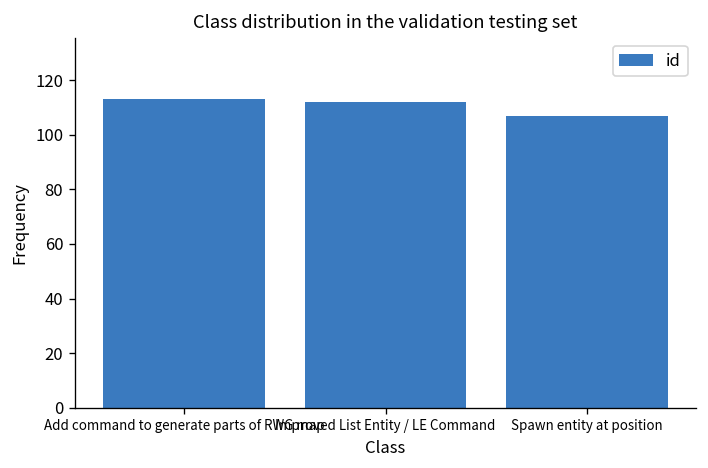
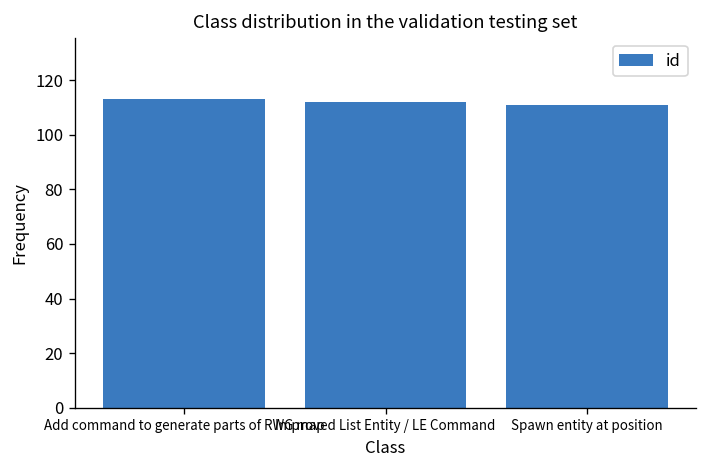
Spawn entity at position: 107 -> 111
